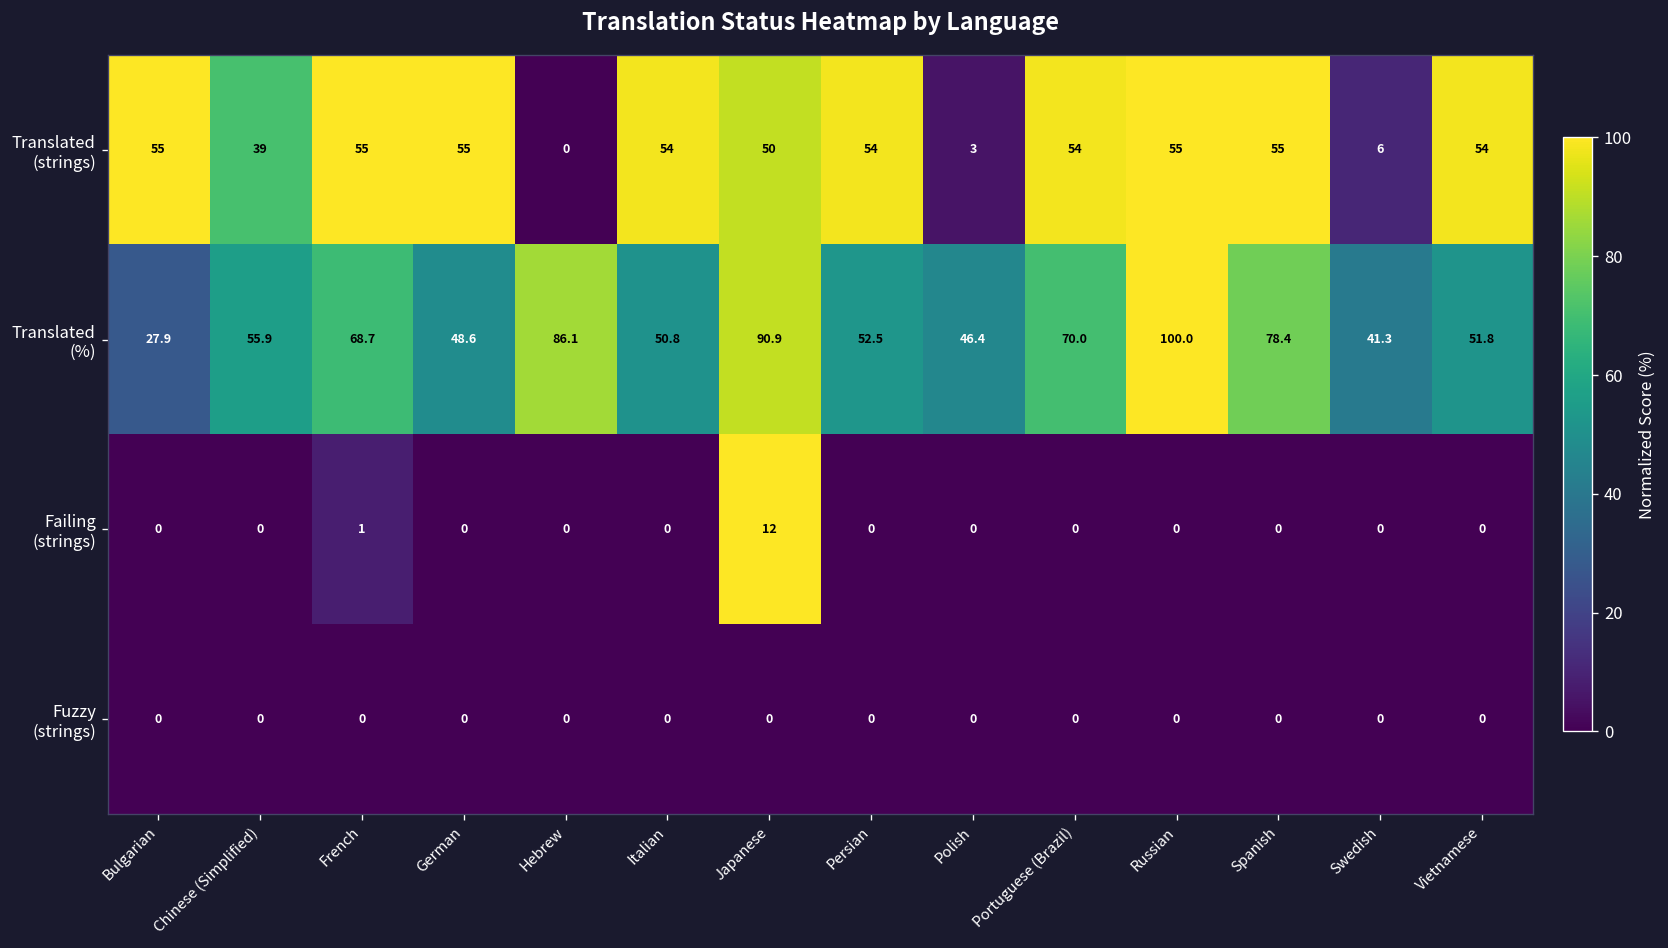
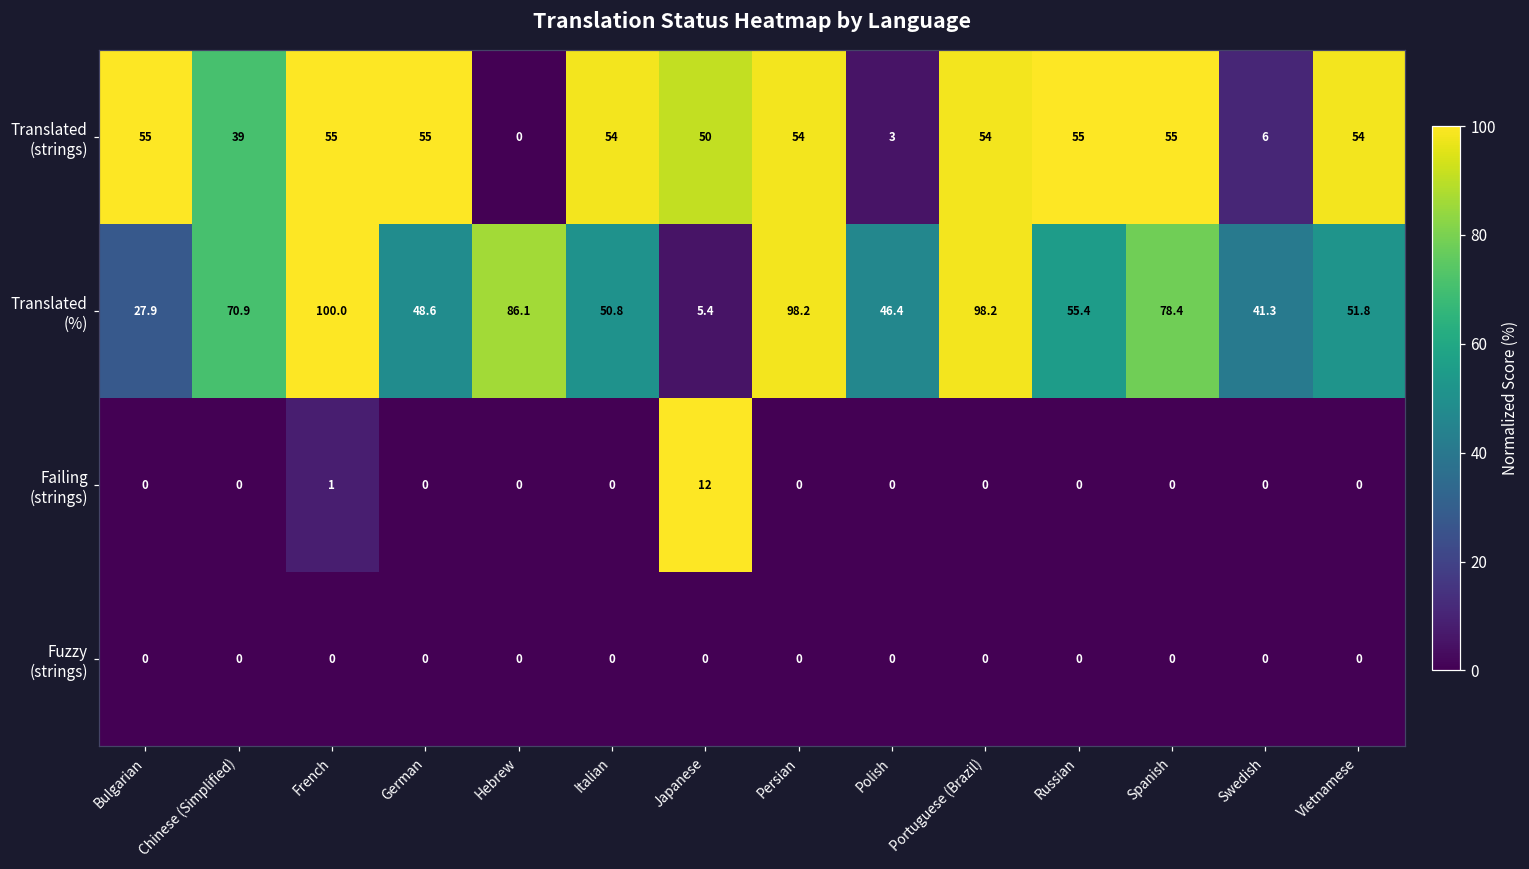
Translated (%), Chinese (Simplified): 55.9 -> 70.9
Translated (%), French: 68.7 -> 100.0
Translated (%), Japanese: 90.9 -> 5.4
Translated (%), Persian: 52.5 -> 98.2
Translated (%), Portuguese (Brazil): 70.0 -> 98.2
Translated (%), Russian: 100.0 -> 55.4
